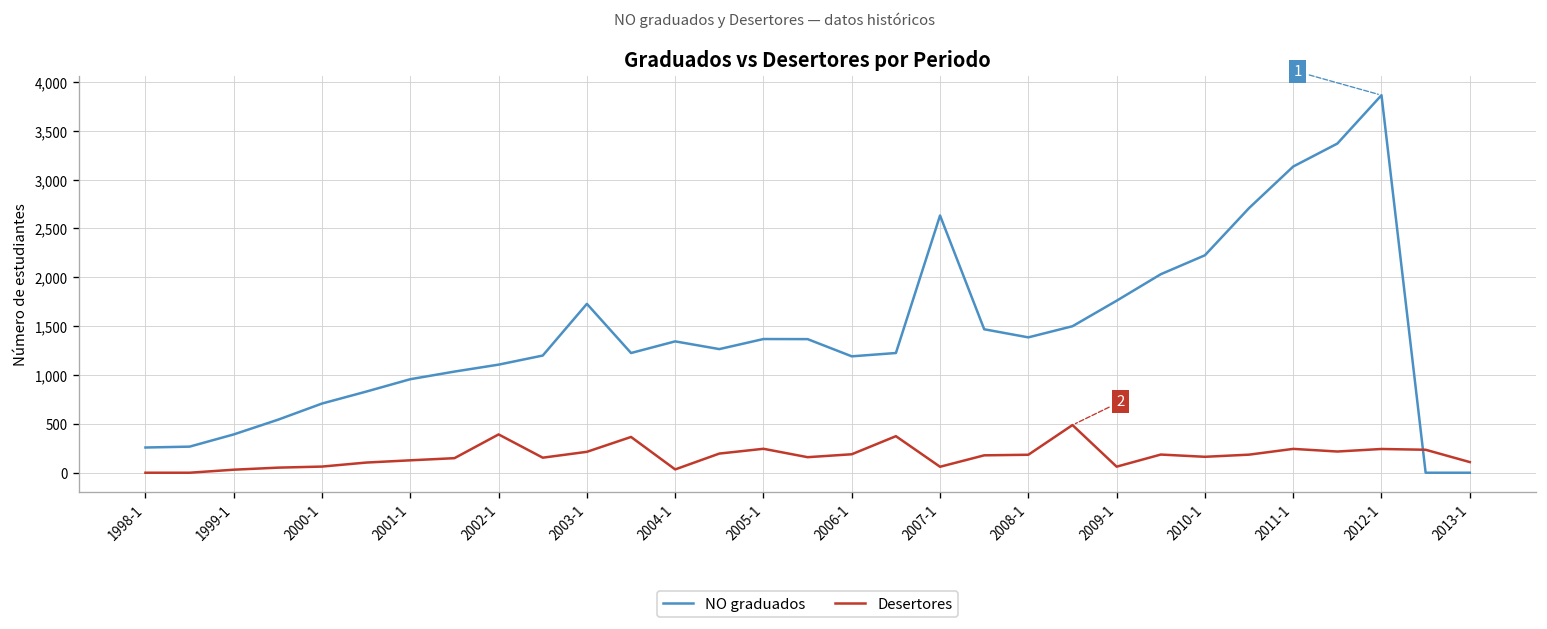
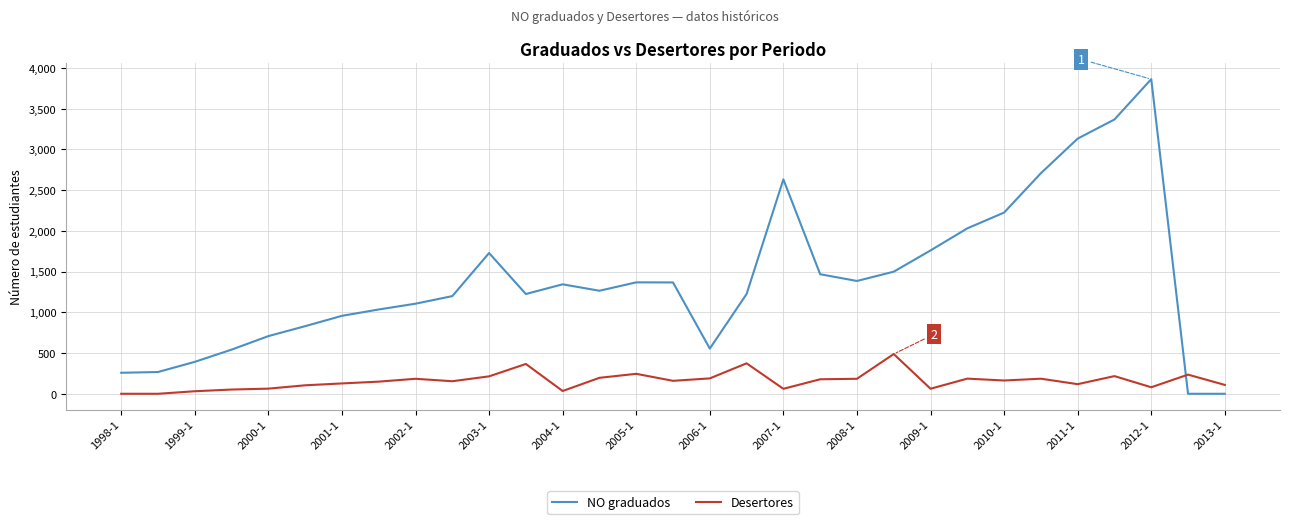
Desertores, 2002-1: 400 -> 200
NO graduados, 2006-1: 1,200 -> 600
Desertores, 2011-1: 200 -> 100
Desertores, 2012-1: 200 -> 100
